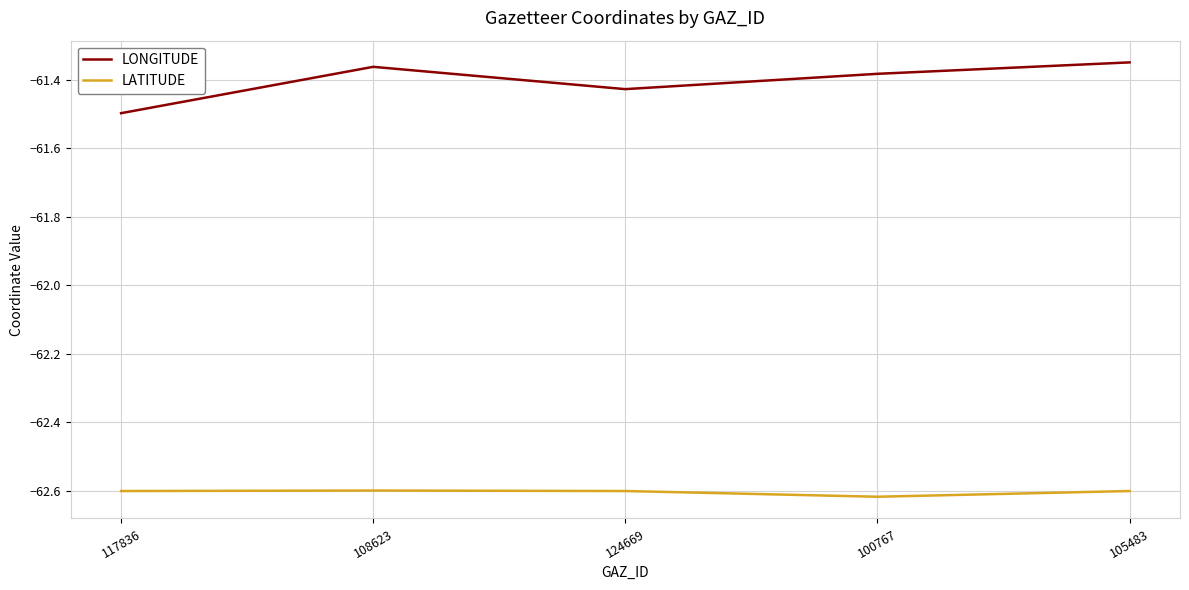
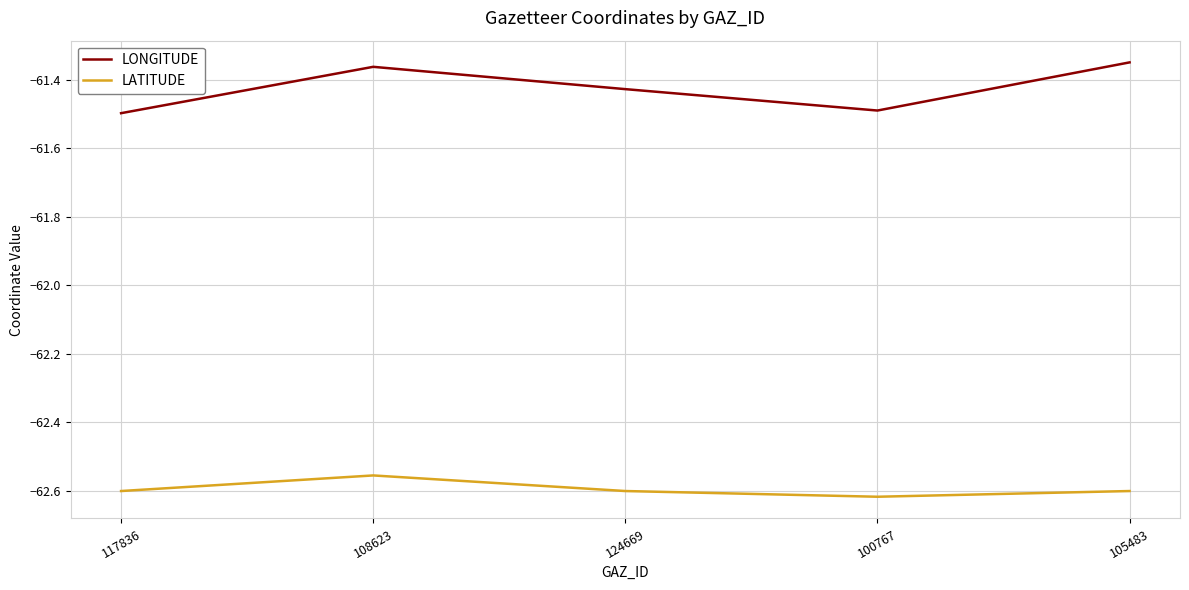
LATITUDE, 108623: -62.60 -> -62.55
LONGITUDE, 100767: -61.38 -> -61.49
